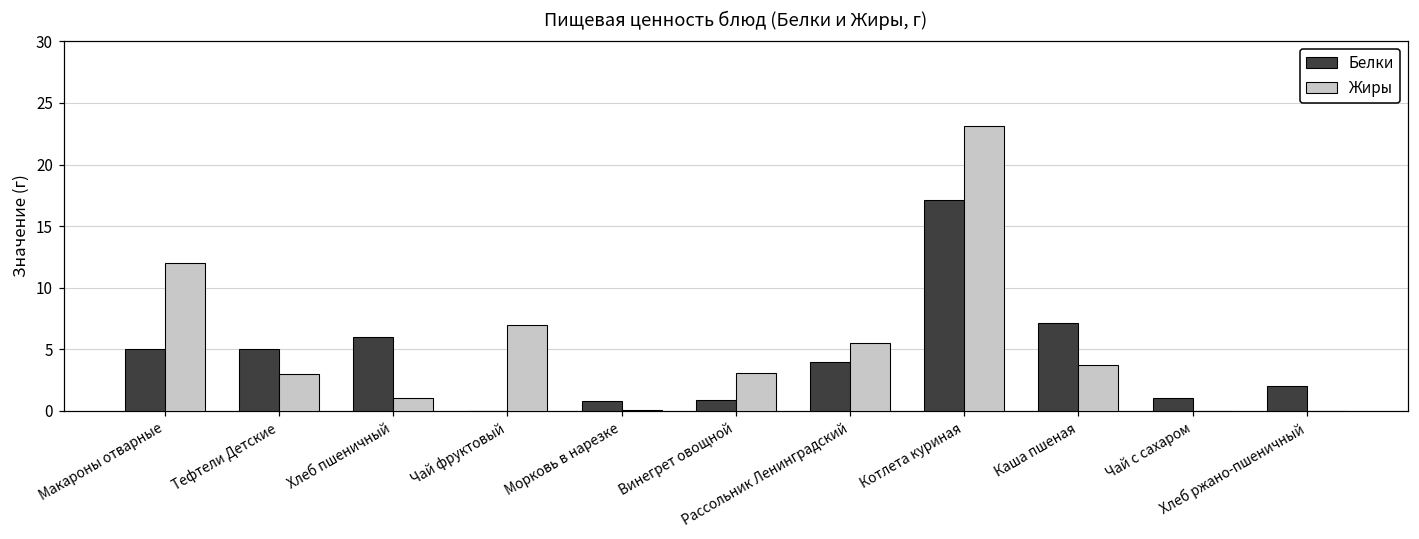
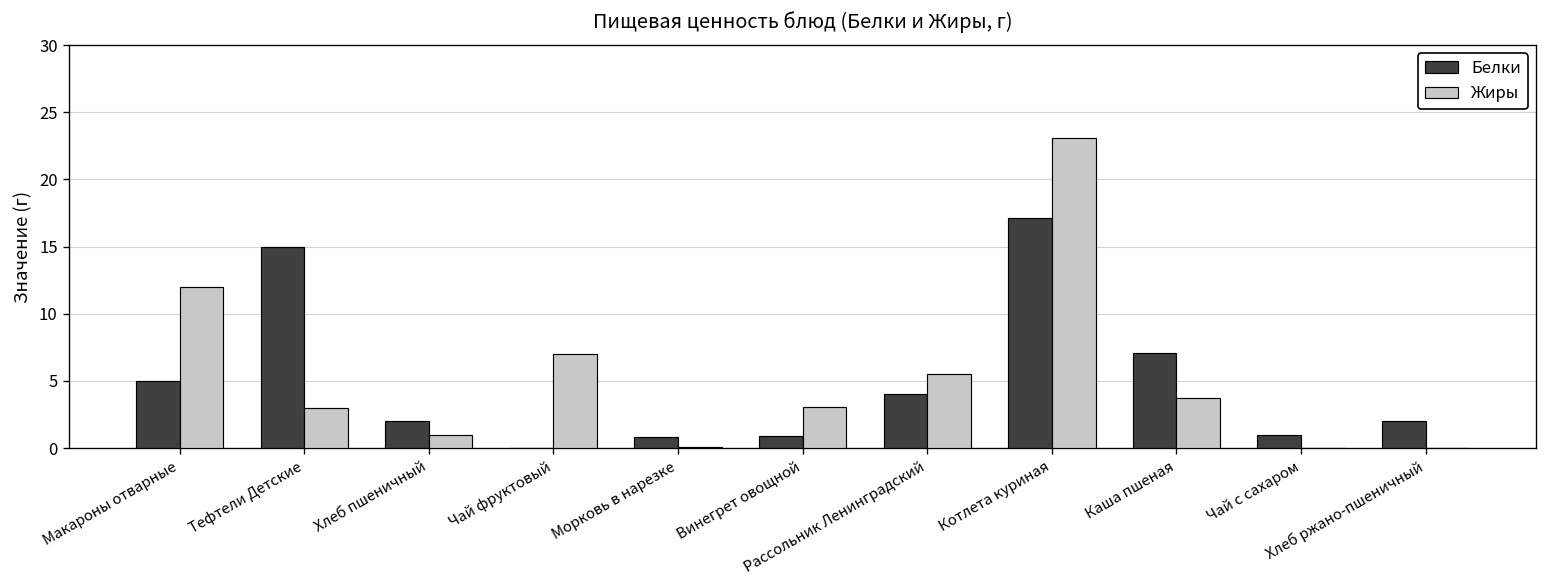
Белки, Тефтели Детские: 5 -> 15
Белки, Хлеб пшеничный: 6 -> 2
